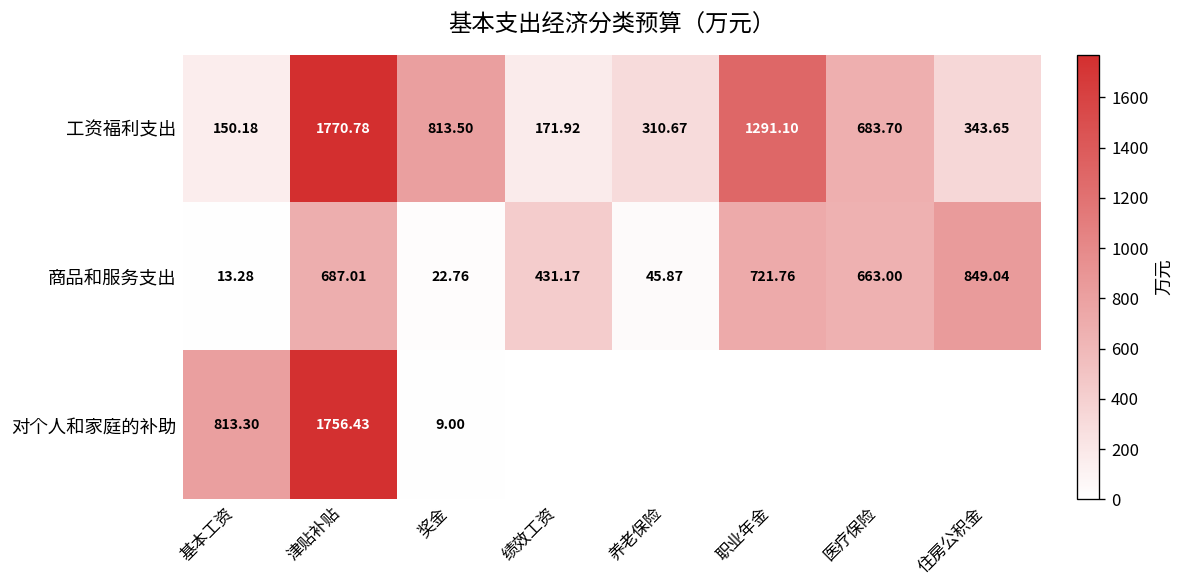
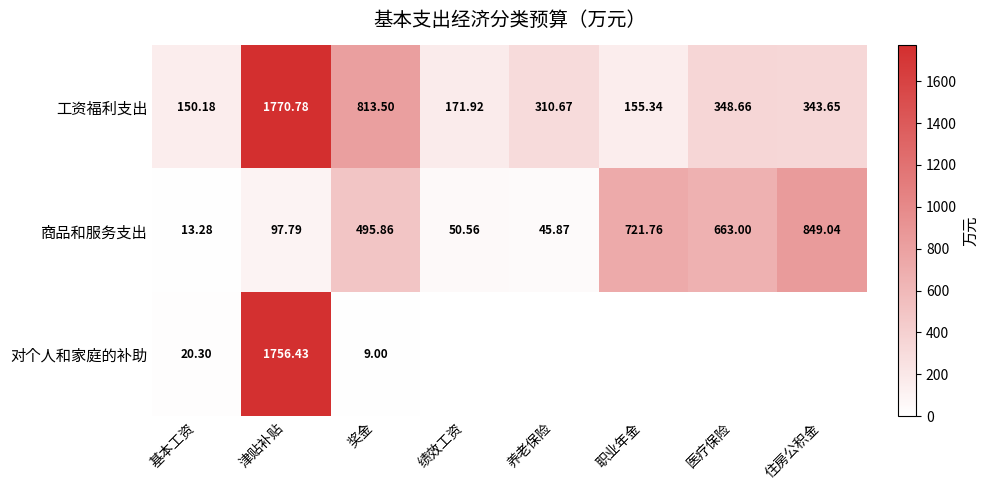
工资福利支出, 职业年金: 1291.10 -> 155.34
工资福利支出, 医疗保险: 683.70 -> 348.66
商品和服务支出, 津贴补贴: 687.01 -> 97.79
商品和服务支出, 奖金: 22.76 -> 495.86
商品和服务支出, 绩效工资: 431.17 -> 50.56
对个人和家庭的补助, 基本工资: 813.30 -> 20.30
